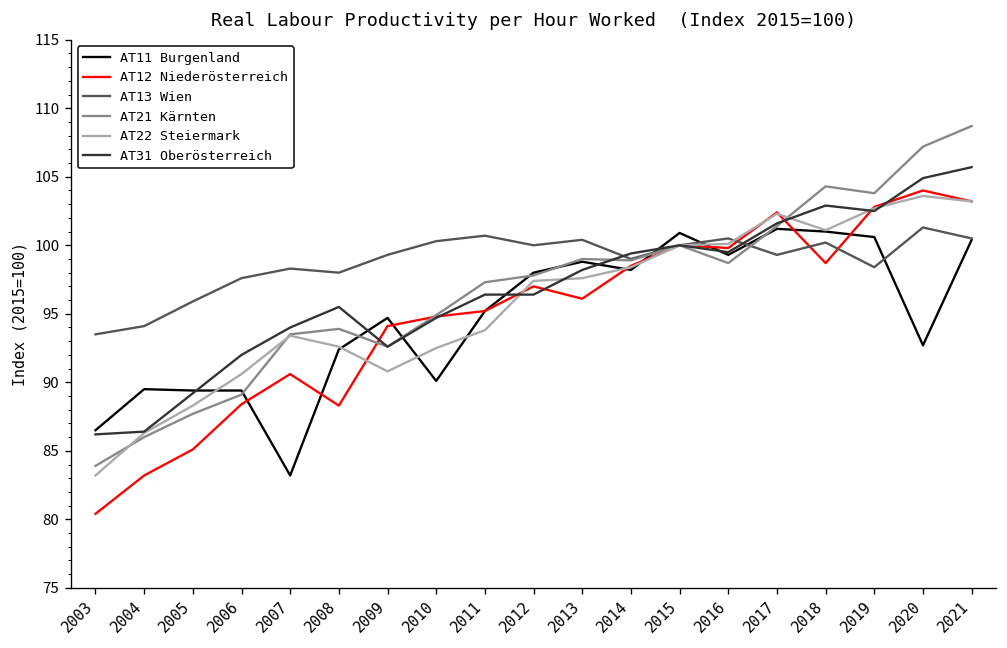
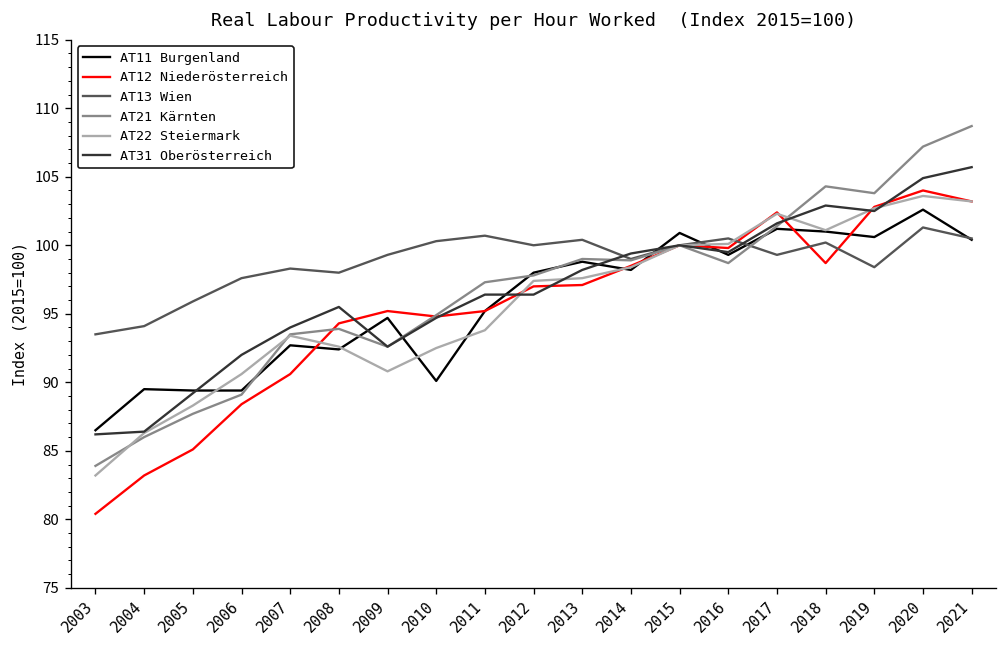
AT11 Burgenland, 2007: 83.2 -> 92.7
AT12 Niederösterreich, 2008: 88.3 -> 94.3
AT12 Niederösterreich, 2009: 94.1 -> 95.2
AT12 Niederösterreich, 2013: 96.1 -> 97.1
AT11 Burgenland, 2020: 92.7 -> 102.6
